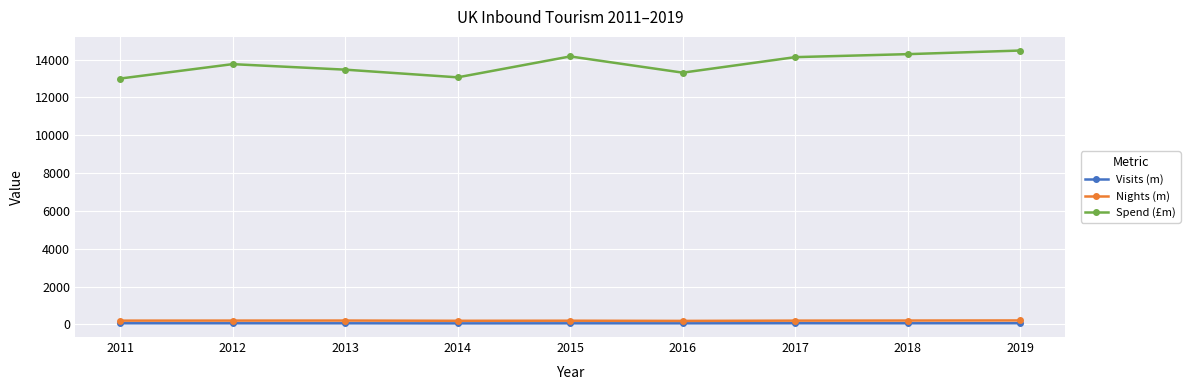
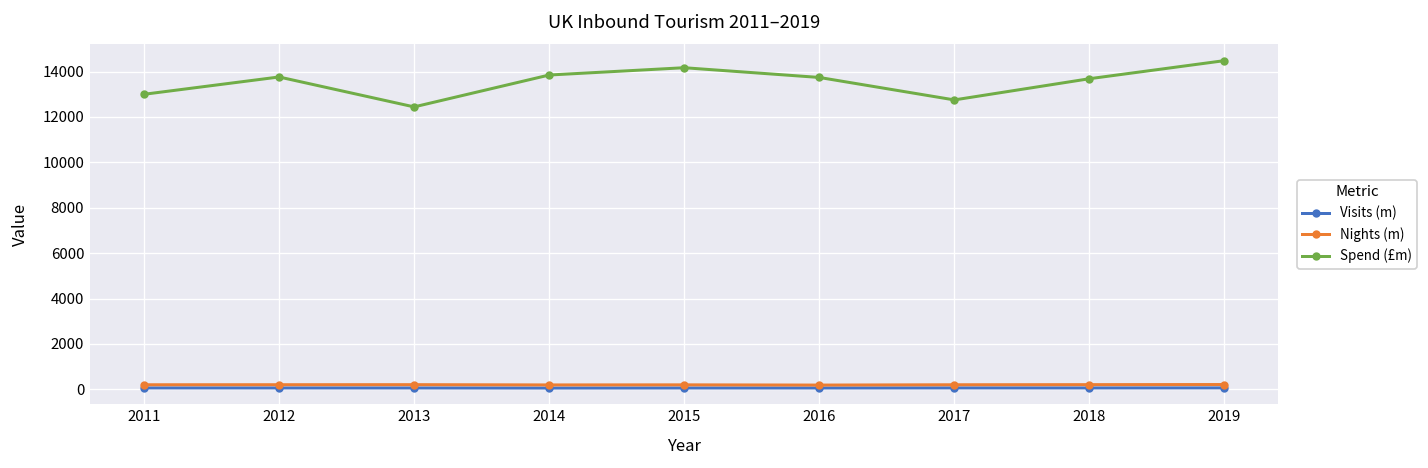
Spend (£m), 2013: 13500 -> 12400
Spend (£m), 2014: 13100 -> 13800
Spend (£m), 2016: 13300 -> 13700
Spend (£m), 2017: 14100 -> 12800
Spend (£m), 2018: 14300 -> 13700
